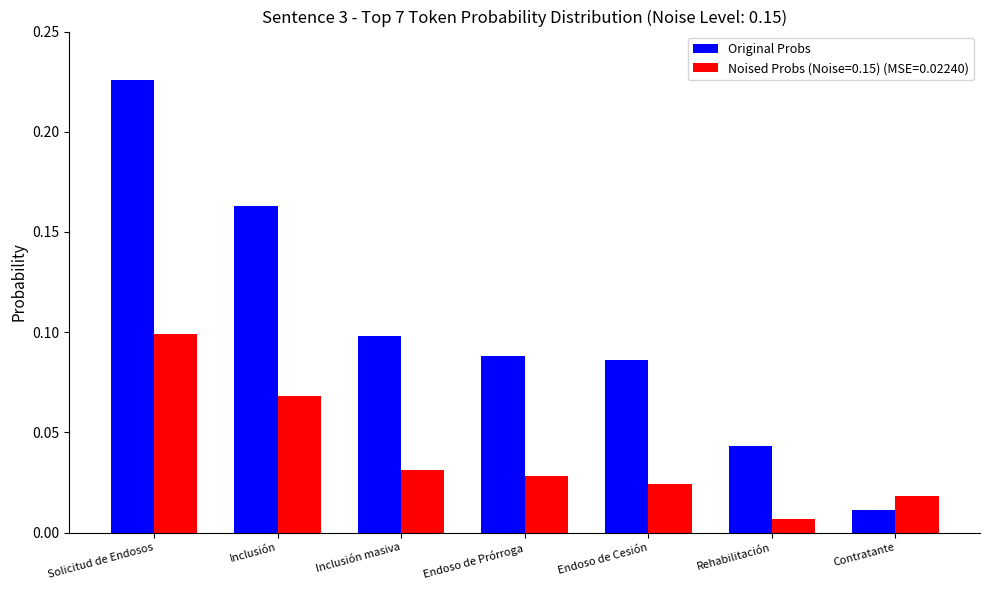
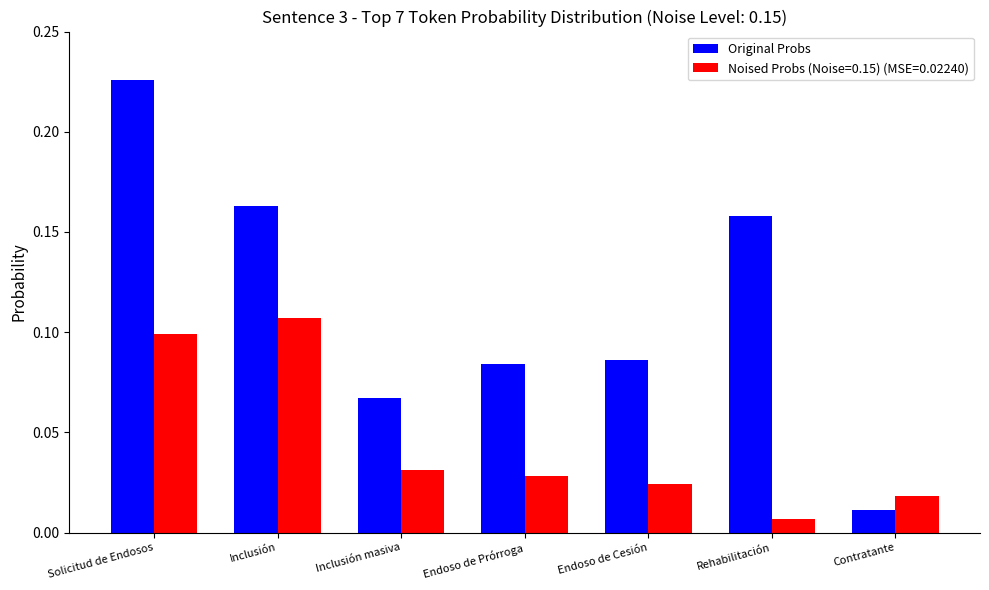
Noised Probs (Noise=0.15) (MSE=0.02240), Inclusión: 0.068 -> 0.107
Original Probs, Inclusión masiva: 0.098 -> 0.067
Original Probs, Endoso de Prórroga: 0.088 -> 0.084
Original Probs, Rehabilitación: 0.043 -> 0.158
